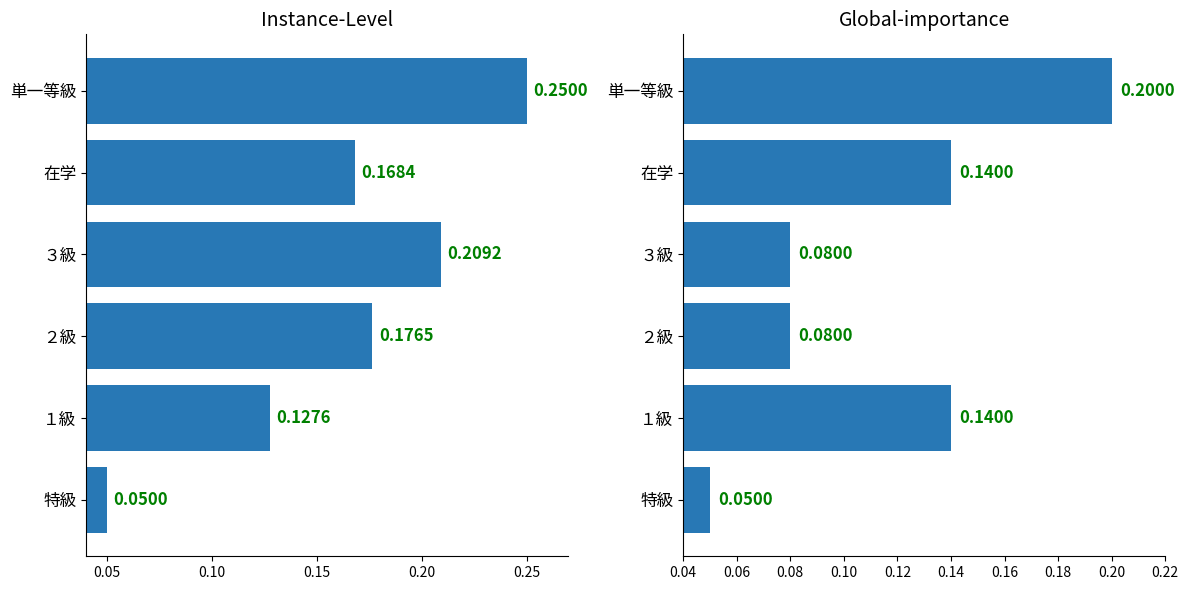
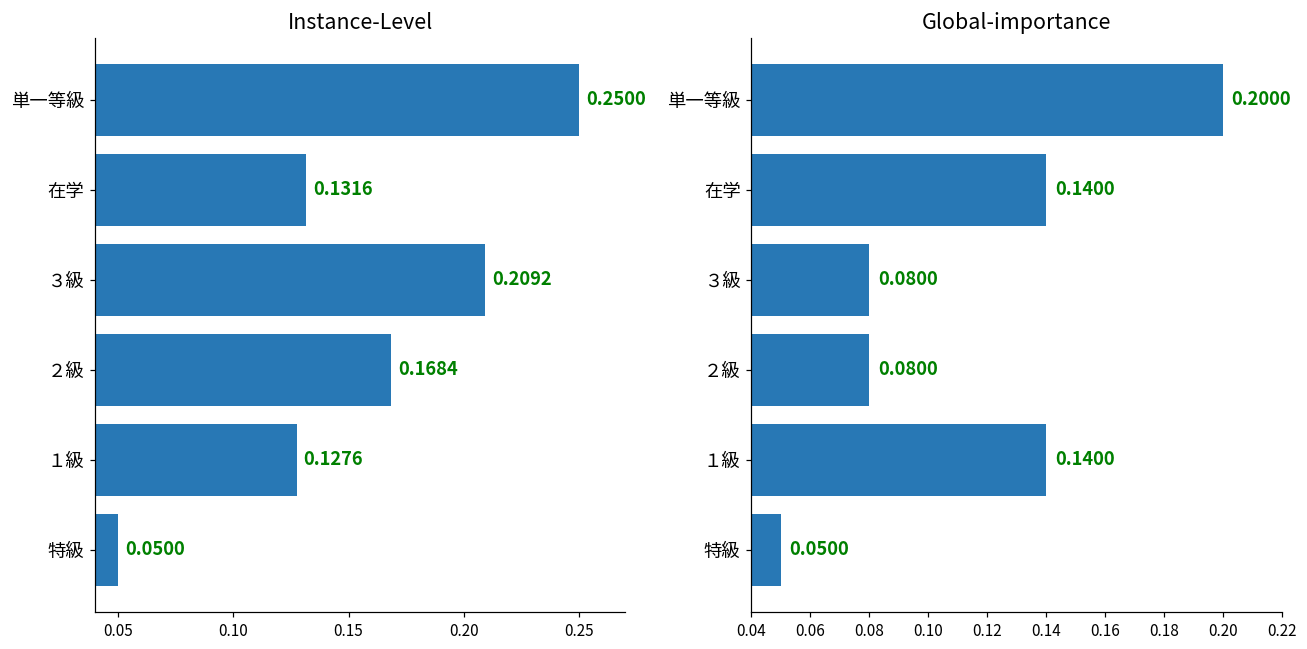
Instance-Level, 在学: 0.1684 -> 0.1316
Instance-Level, ２級: 0.1765 -> 0.1684
